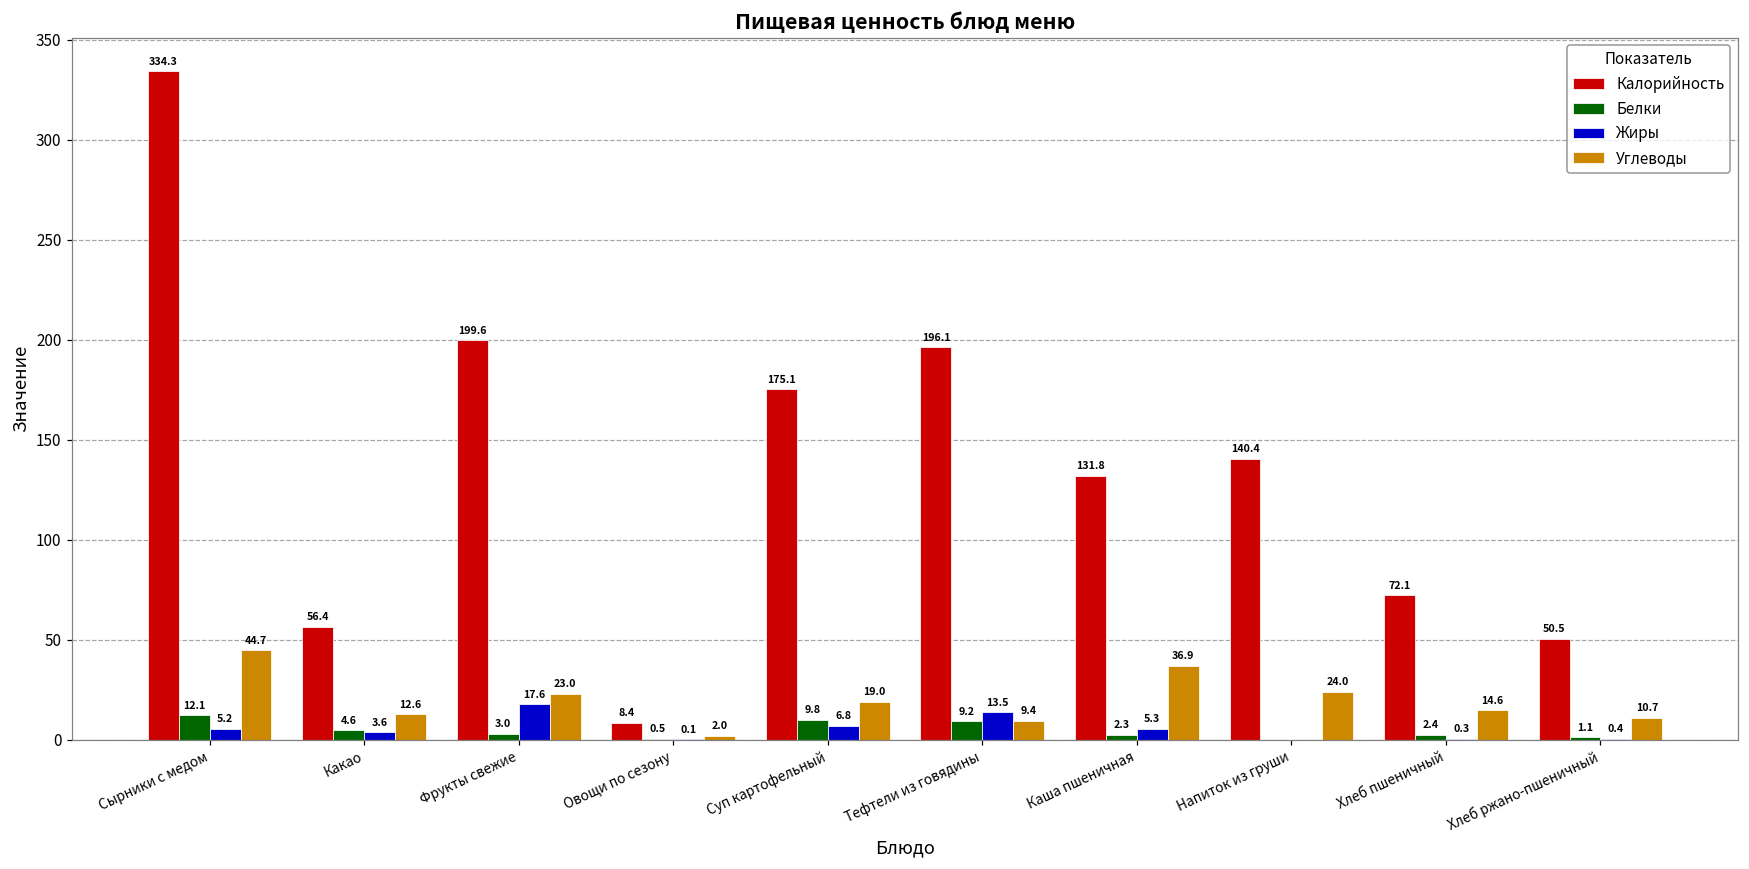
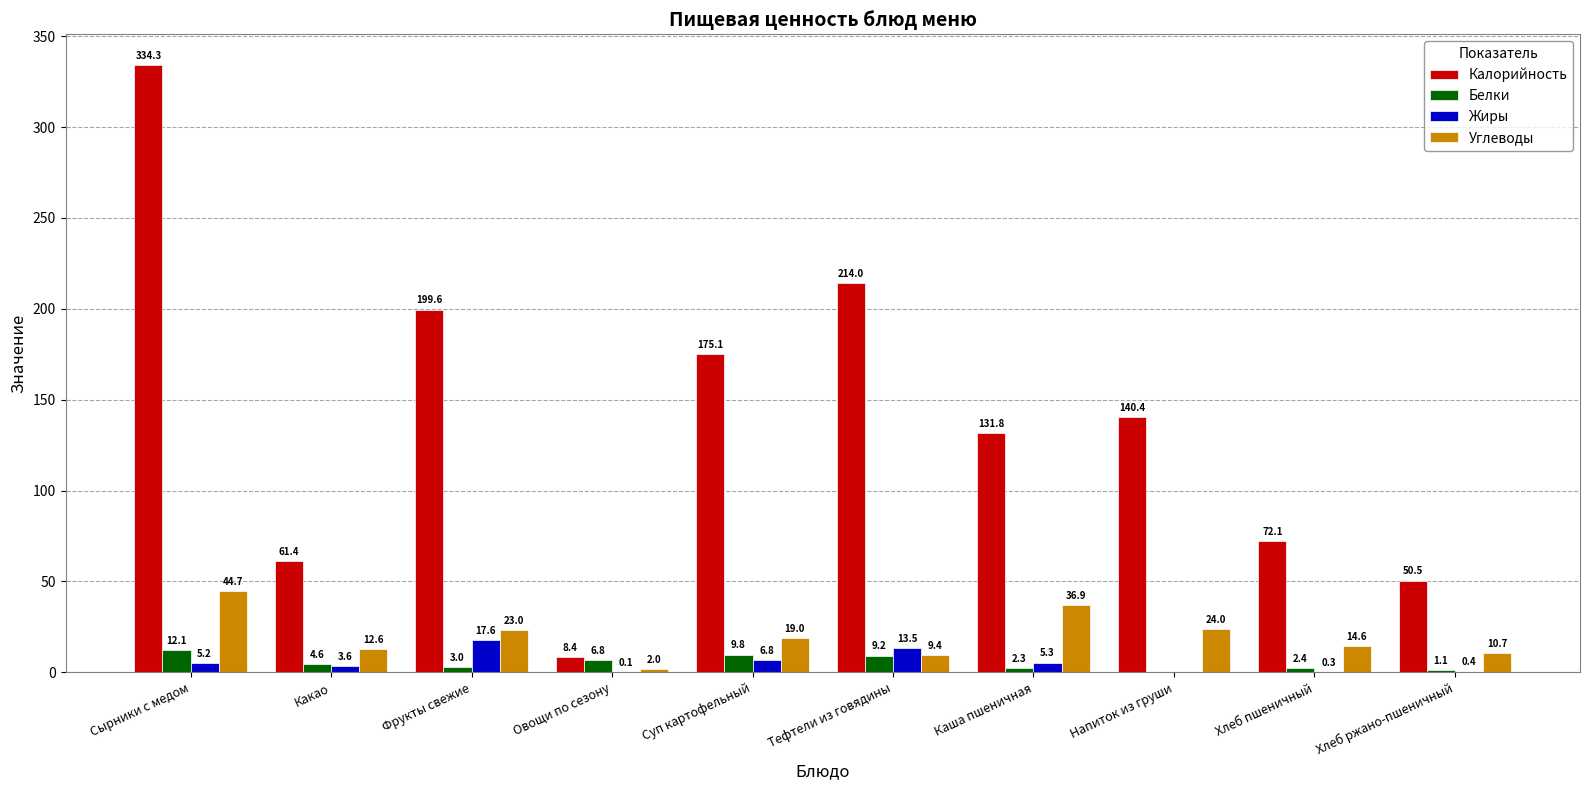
Калорийность, Какао: 56.4 -> 61.4
Белки, Овощи по сезону: 0.5 -> 6.8
Калорийность, Тефтели из говядины: 196.1 -> 214.0
